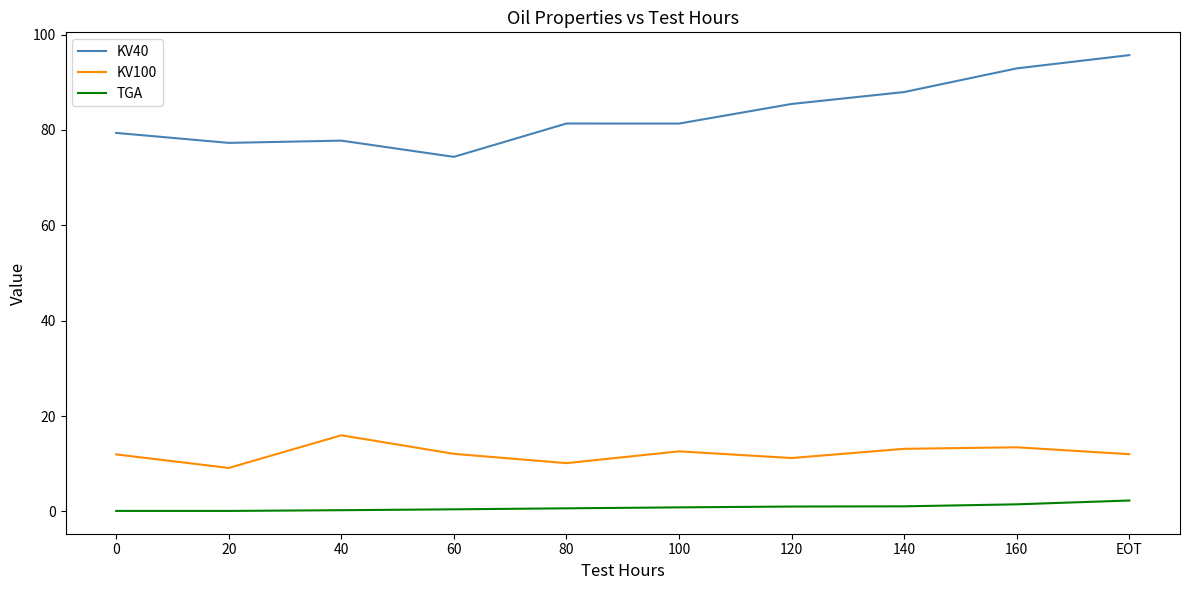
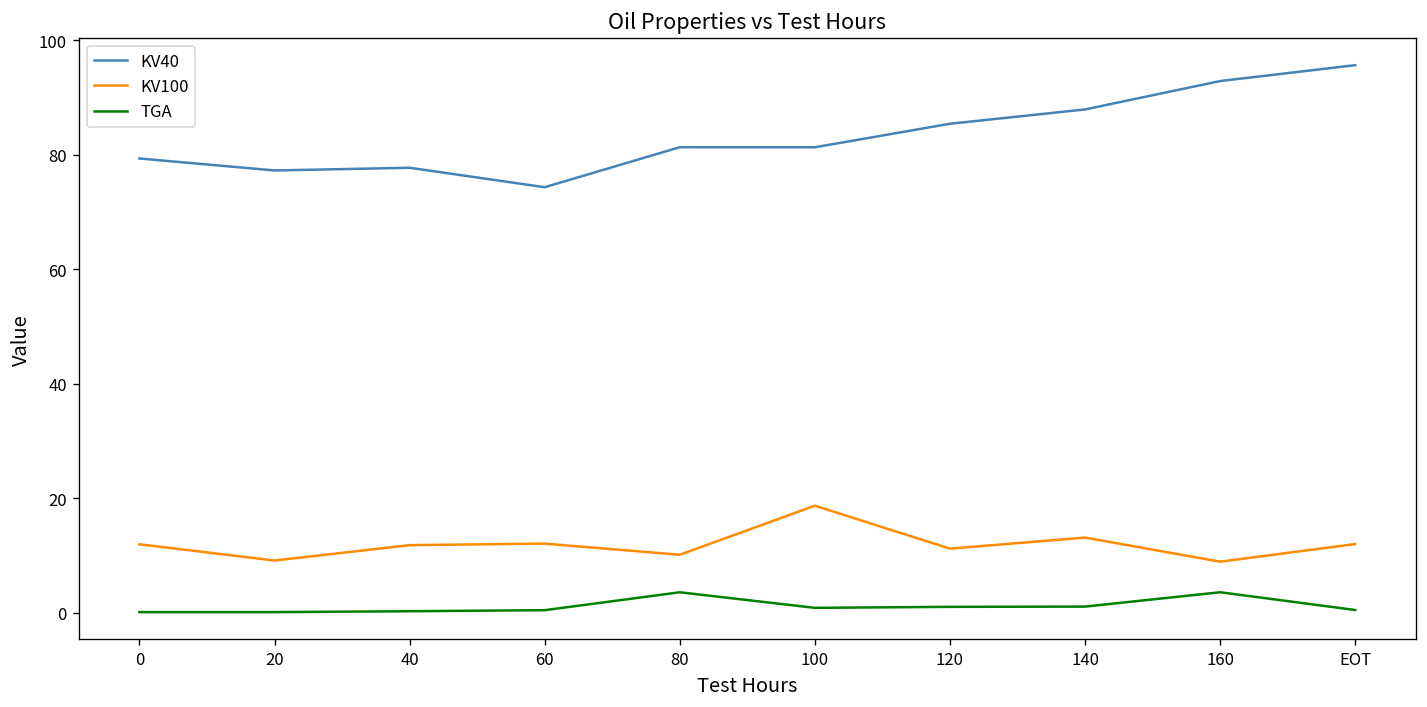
KV100, 40: 16 -> 12
TGA, 80: 1 -> 4
KV100, 100: 13 -> 19
KV100, 160: 13 -> 9
TGA, 160: 1 -> 4
TGA, EOT: 2 -> 0
